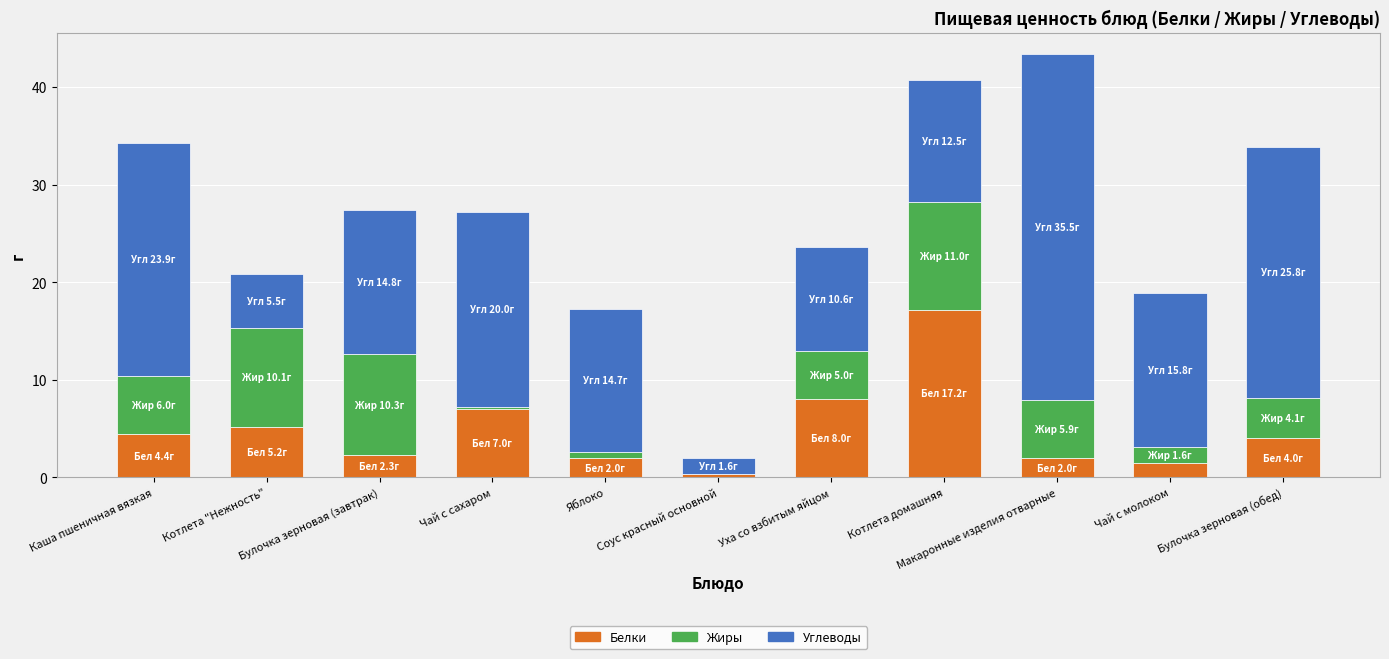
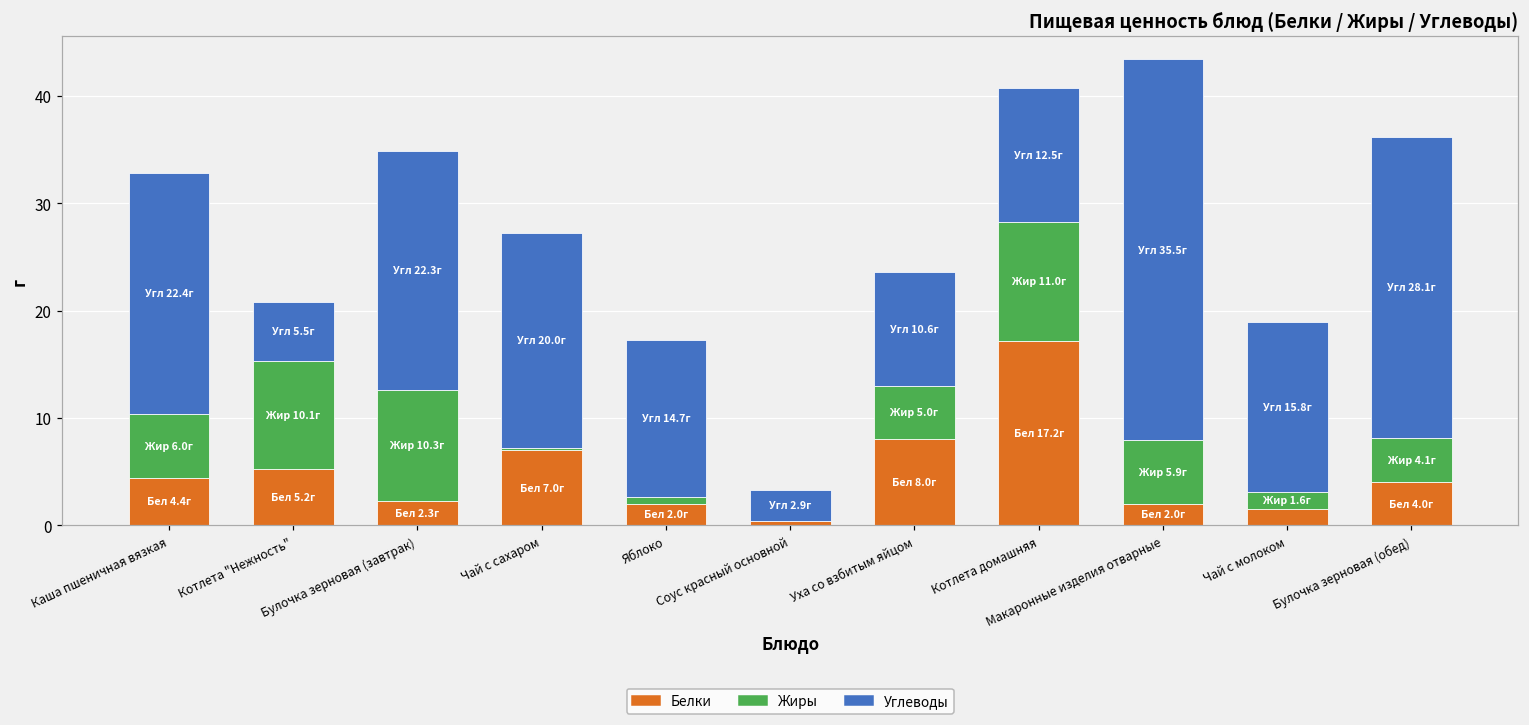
Углеводы, Каша пшеничная вязкая: 23.9г -> 22.4г
Углеводы, Булочка зерновая (завтрак): 14.8г -> 22.3г
Углеводы, Соус красный основной: 1.6г -> 2.9г
Углеводы, Булочка зерновая (обед): 25.8г -> 28.1г
